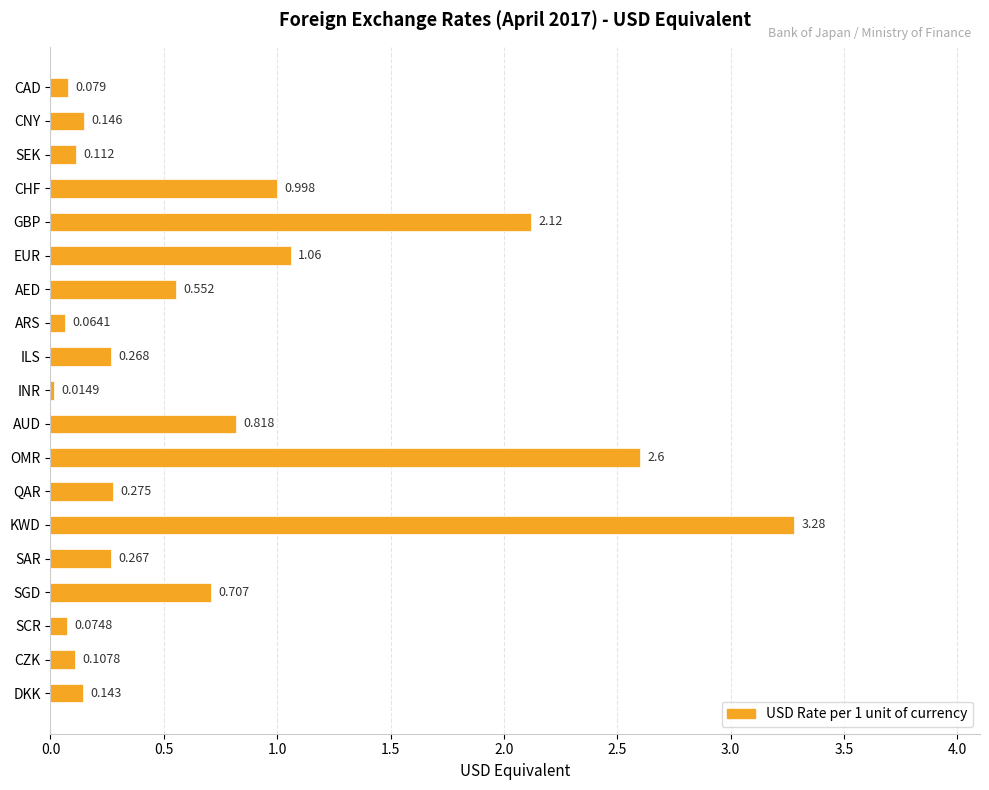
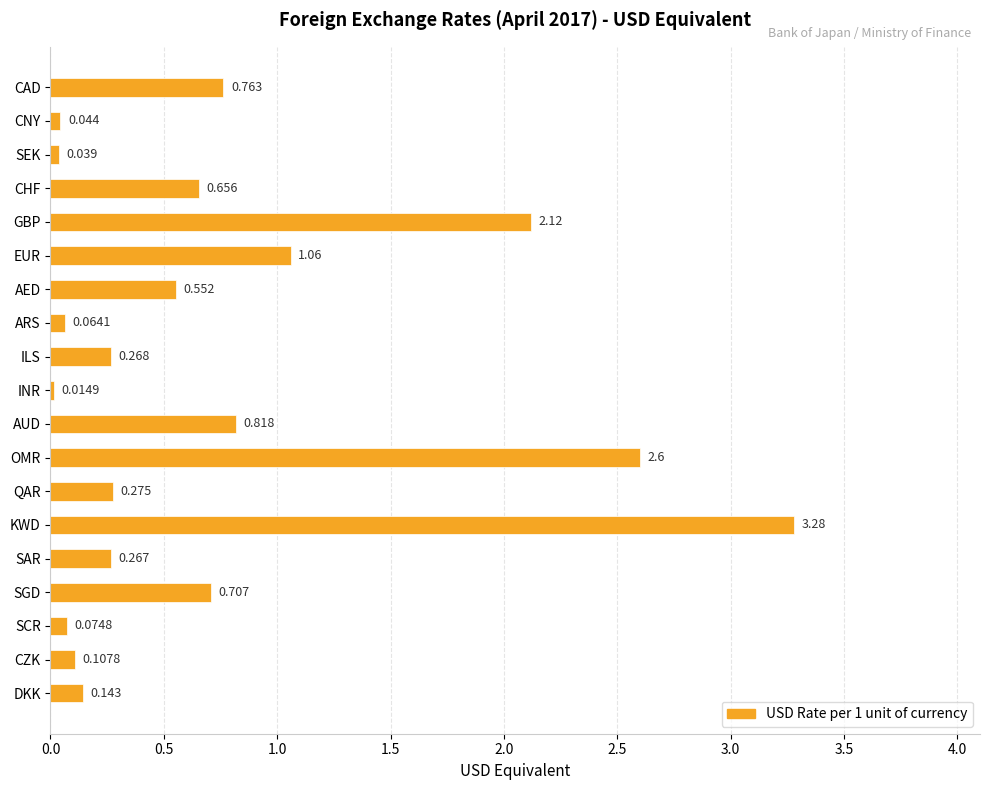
CAD: 0.079 -> 0.763
CNY: 0.146 -> 0.044
SEK: 0.112 -> 0.039
CHF: 0.998 -> 0.656
